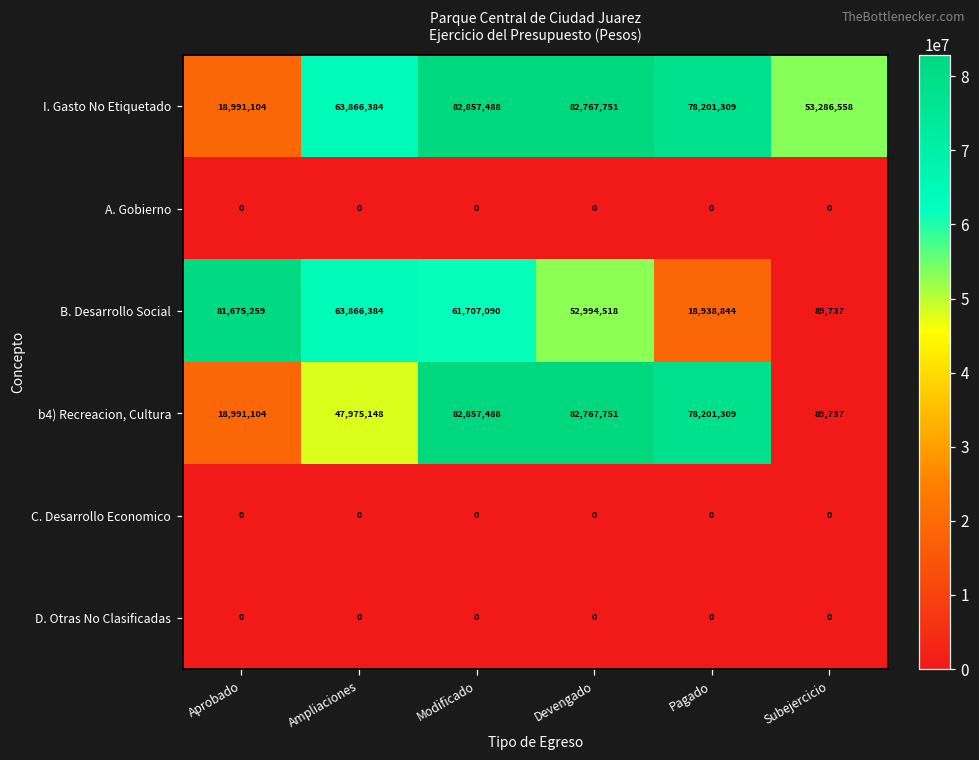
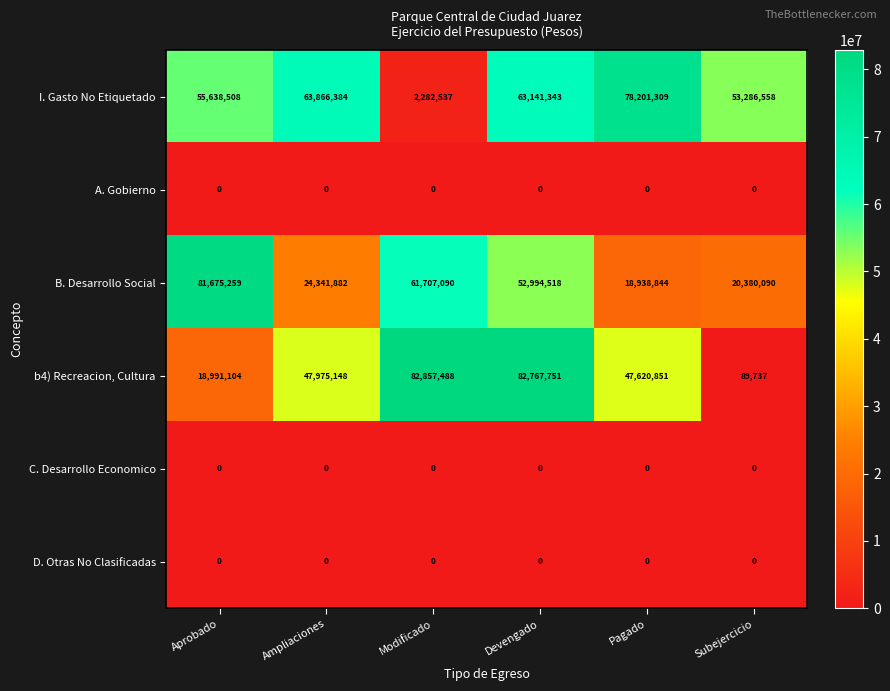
I. Gasto No Etiquetado, Aprobado: 18,991,104 -> 55,638,508
I. Gasto No Etiquetado, Modificado: 82,857,488 -> 2,282,537
I. Gasto No Etiquetado, Devengado: 82,767,751 -> 63,141,343
B. Desarrollo Social, Ampliaciones: 63,866,384 -> 24,341,882
B. Desarrollo Social, Subejercicio: 89,737 -> 20,380,090
b4) Recreacion, Cultura, Pagado: 78,201,309 -> 47,620,851
